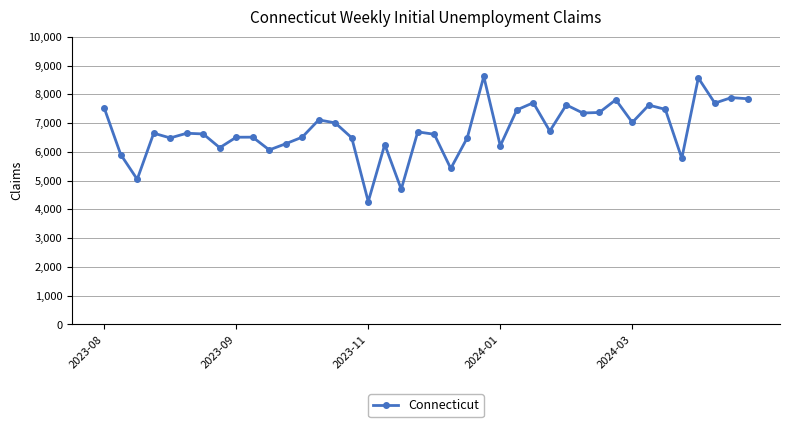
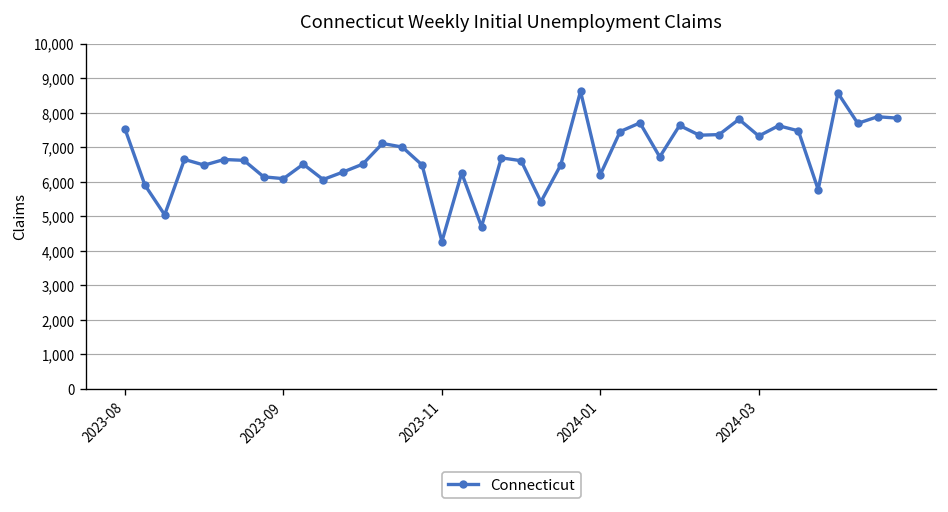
2023-09: 6,500 -> 6,100
2024-03: 7,000 -> 7,300
